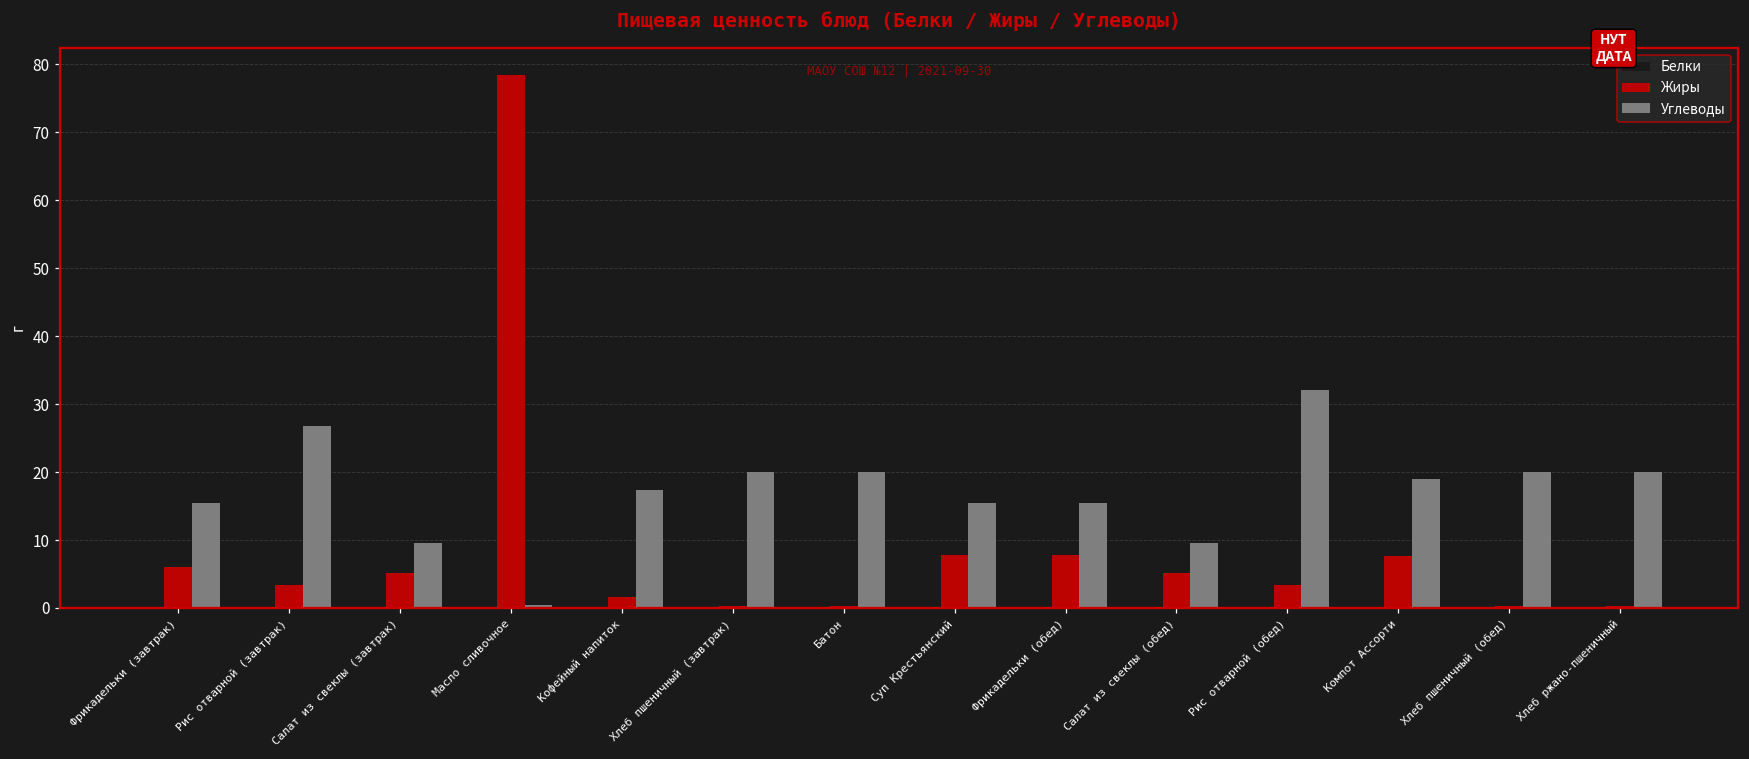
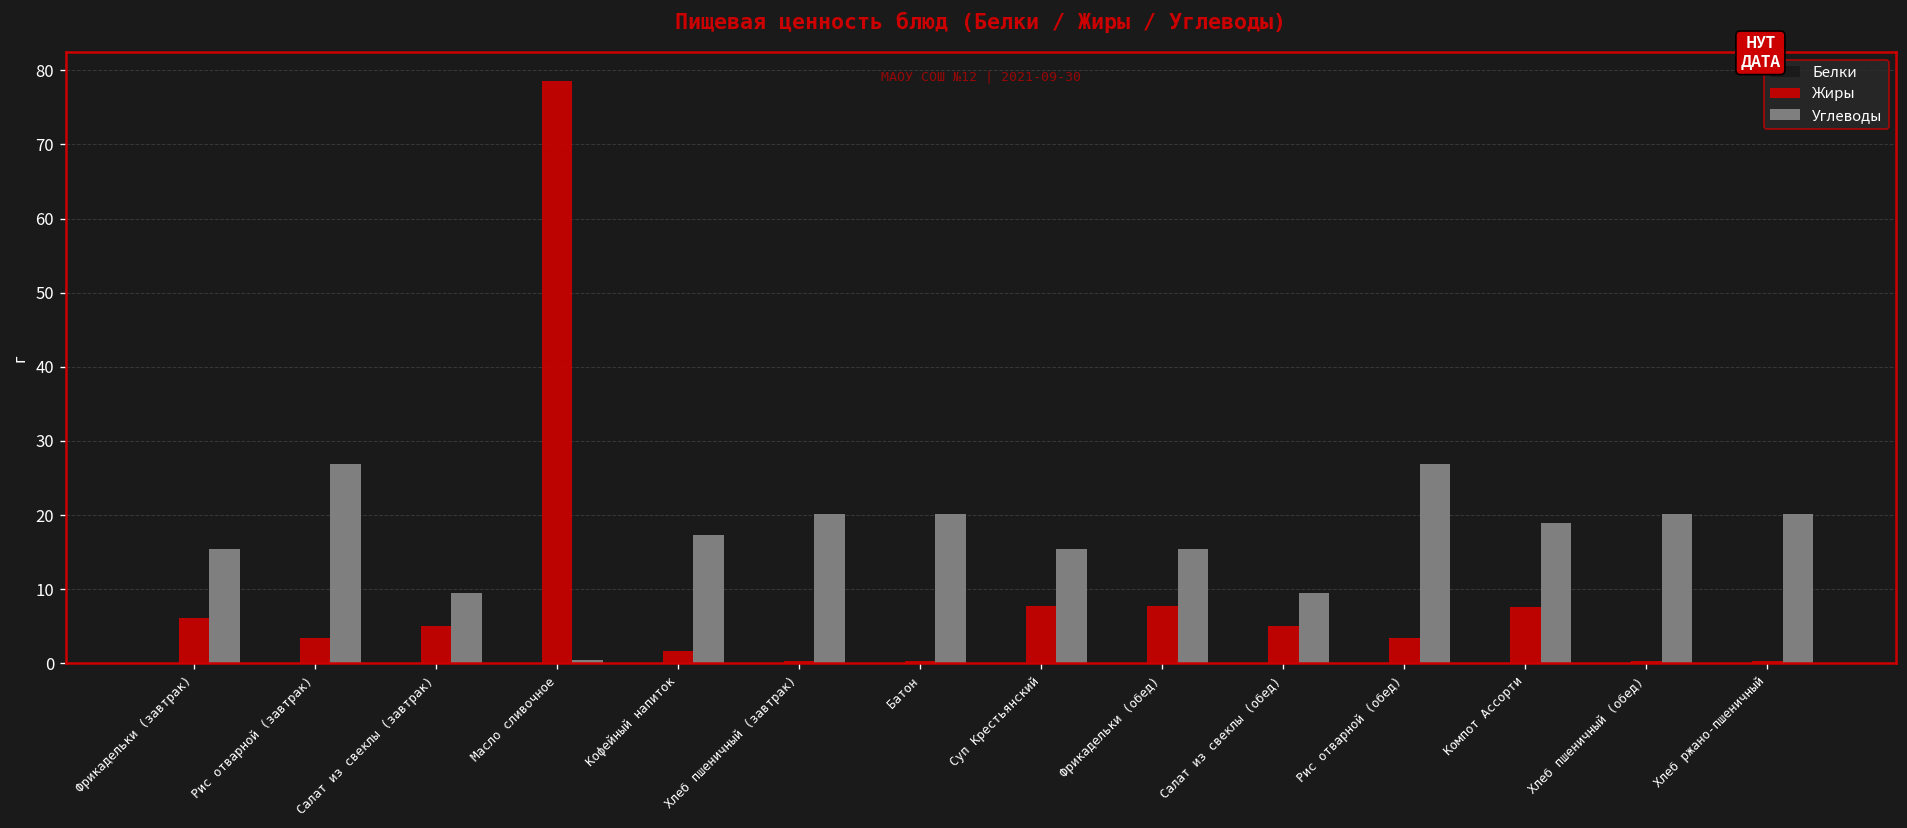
Углеводы, Рис отварной (обед): 32 -> 27
